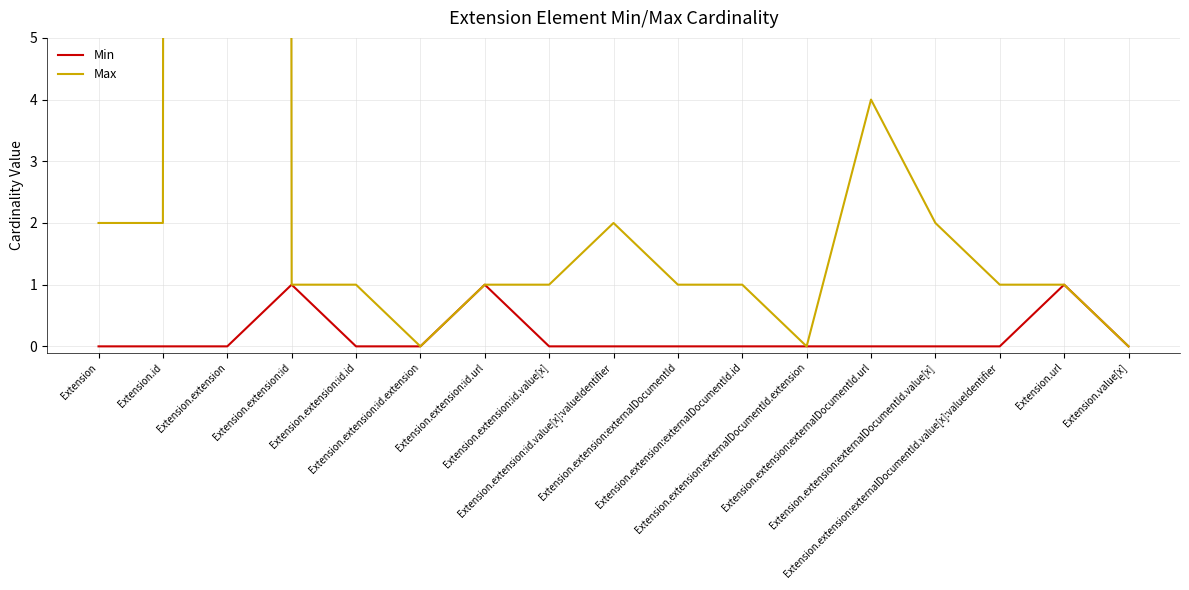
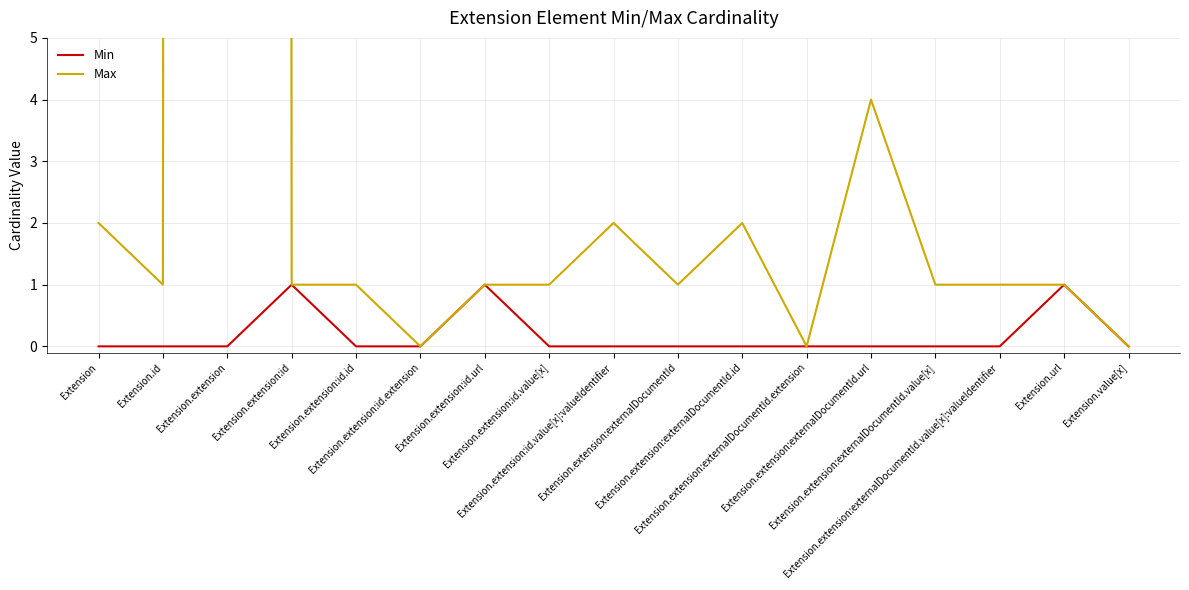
Max, Extension.id: 2 -> 1
Max, Extension.extension:externalDocumentId.id: 1 -> 2
Max, Extension.extension:externalDocumentId.value[x]: 2 -> 1
